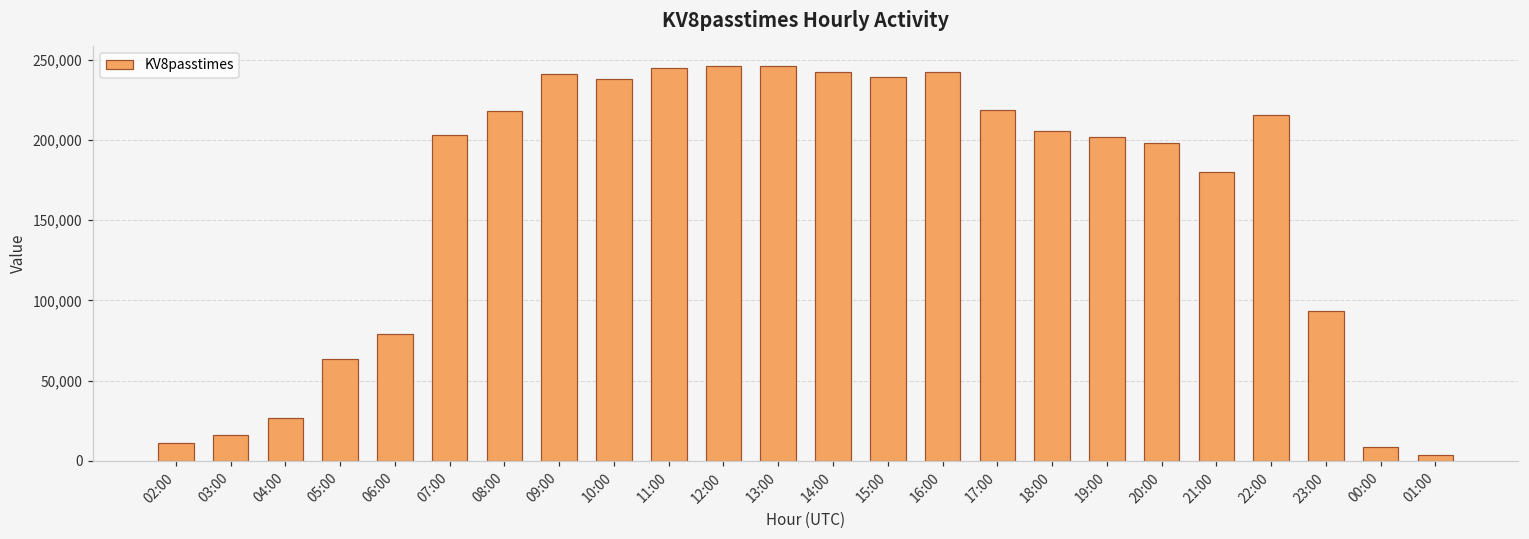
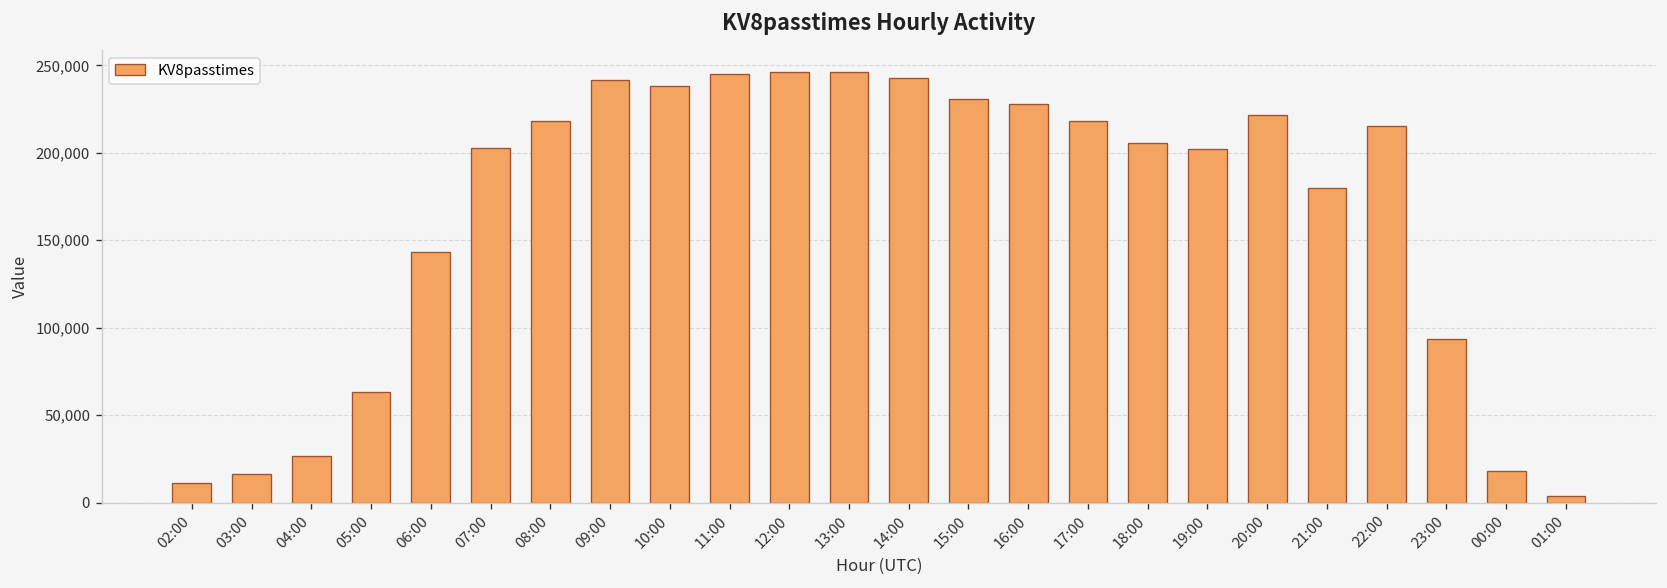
06:00: 79,000 -> 143,000
15:00: 239,000 -> 231,000
16:00: 243,000 -> 228,000
20:00: 198,000 -> 222,000
00:00: 8,000 -> 18,000
